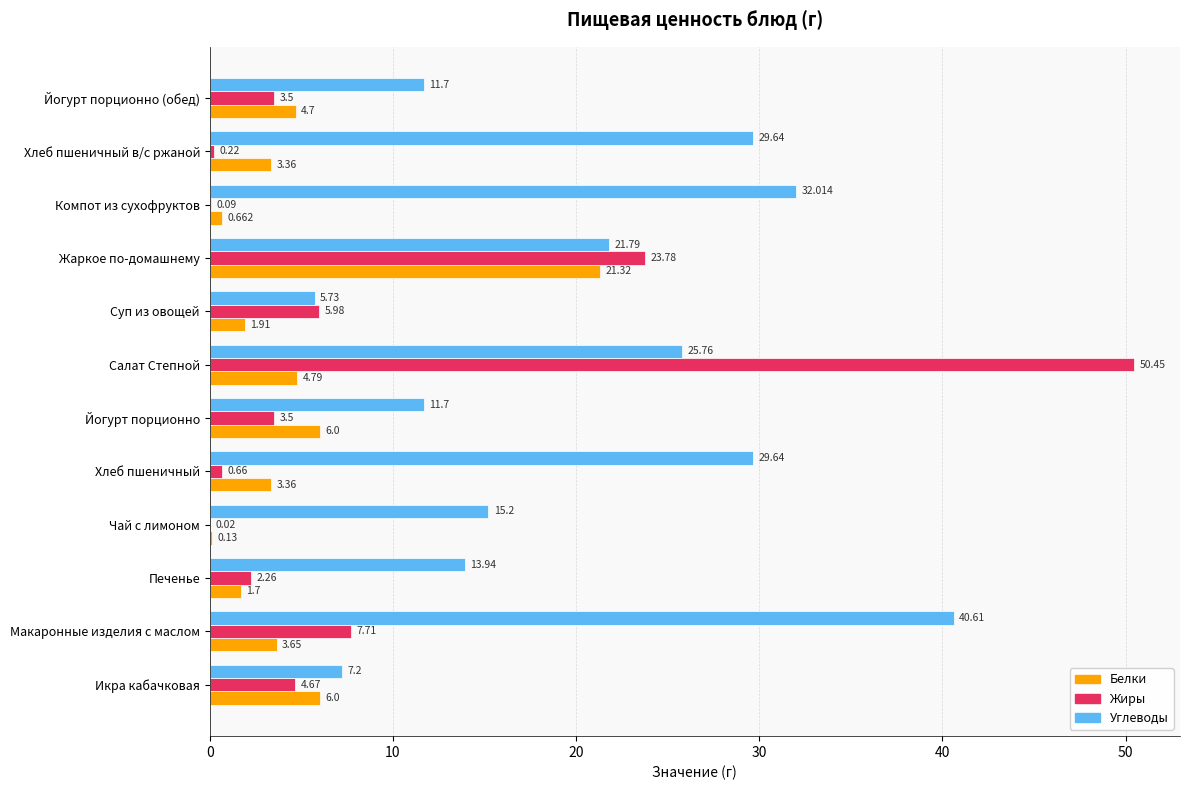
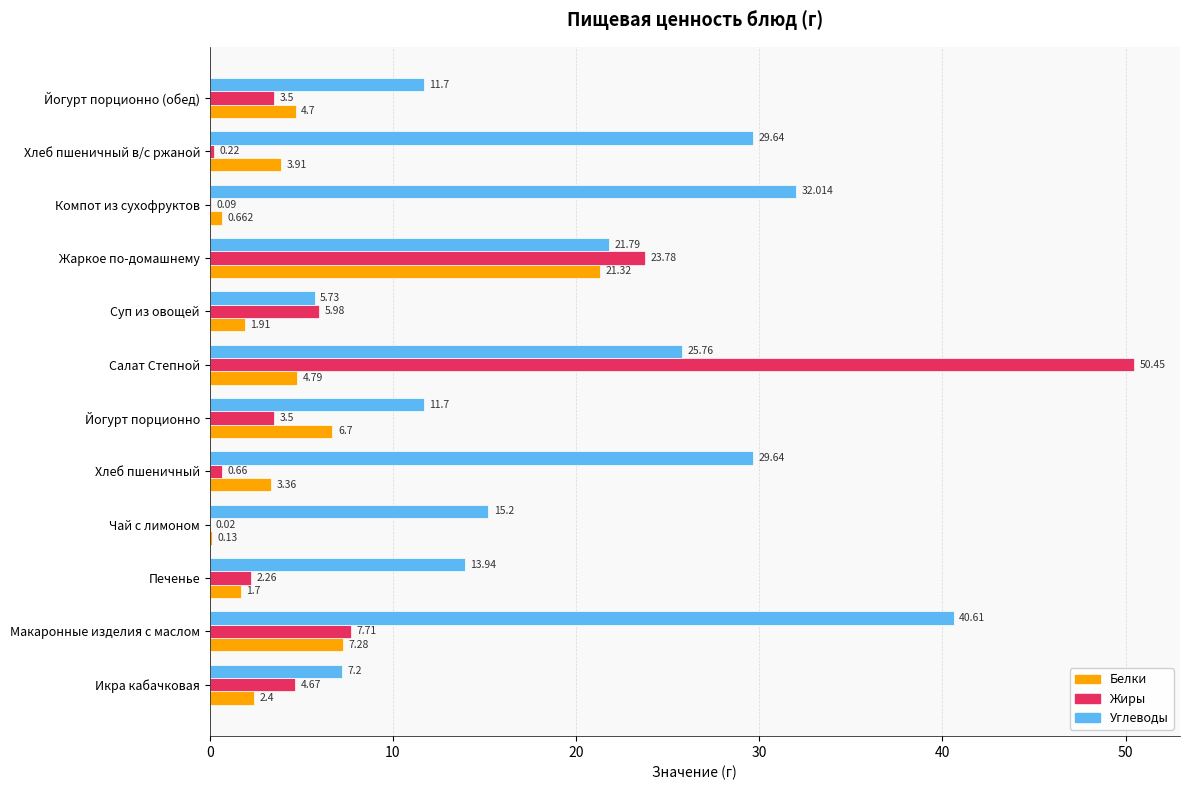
Белки, Хлеб пшеничный в/с ржаной: 3.36 -> 3.91
Белки, Йогурт порционно: 6.0 -> 6.7
Белки, Макаронные изделия с маслом: 3.65 -> 7.28
Белки, Икра кабачковая: 6.0 -> 2.4
